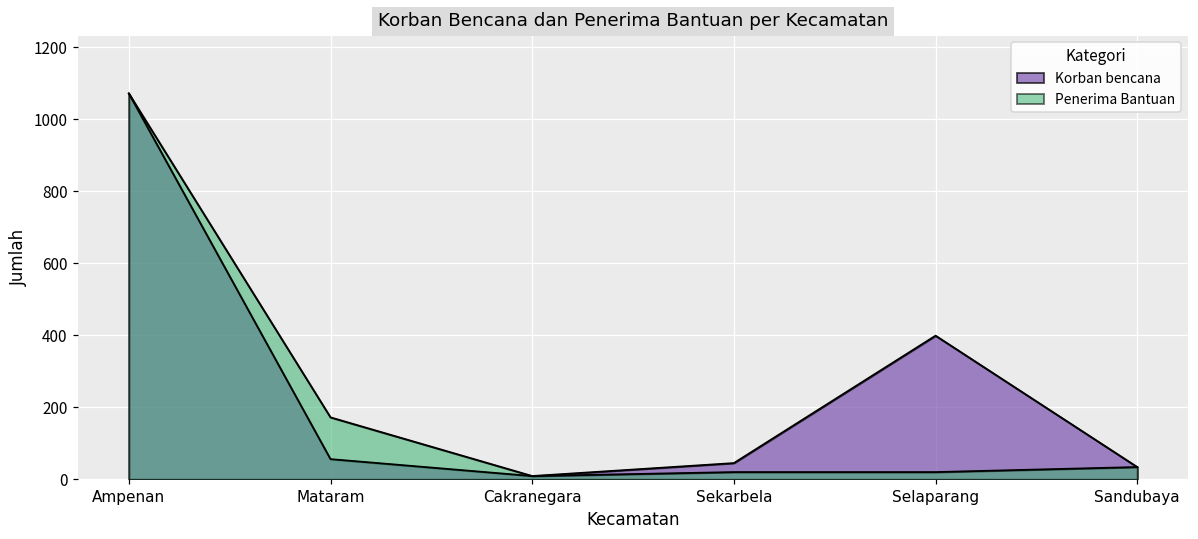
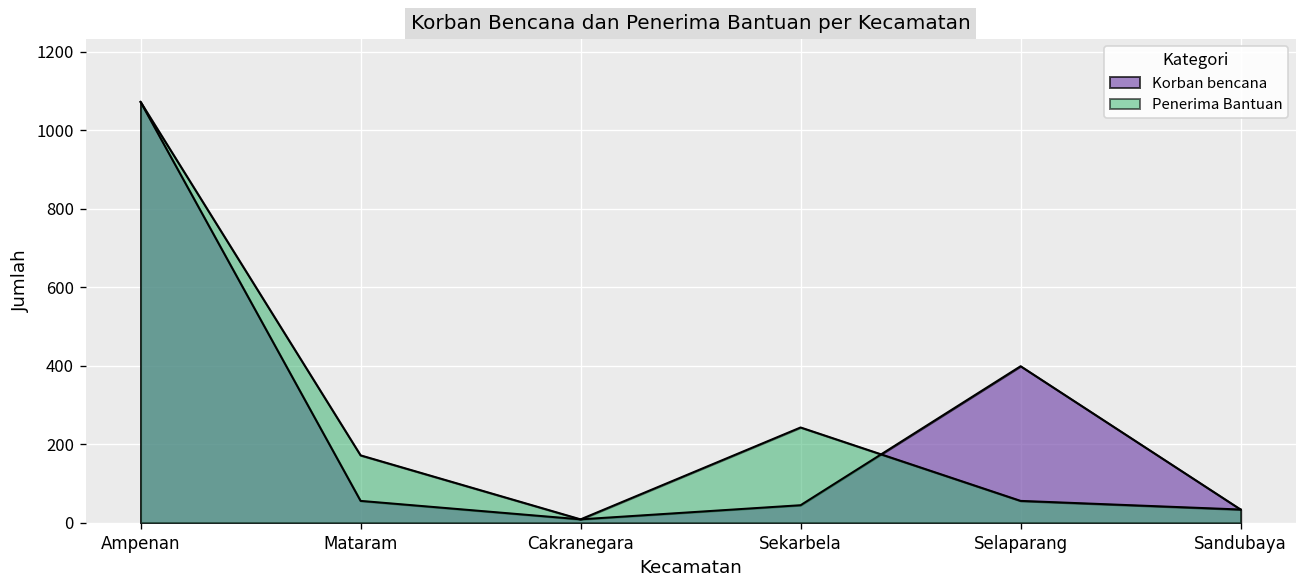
Penerima Bantuan, Sekarbela: 20 -> 240
Penerima Bantuan, Selaparang: 20 -> 60
